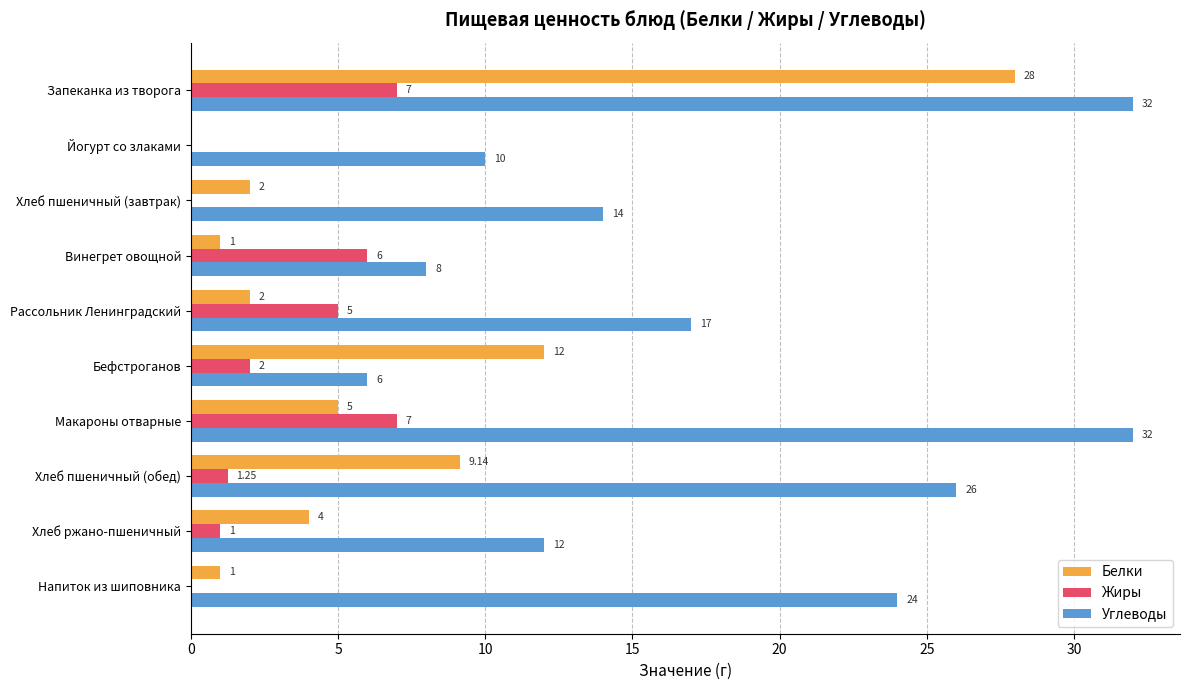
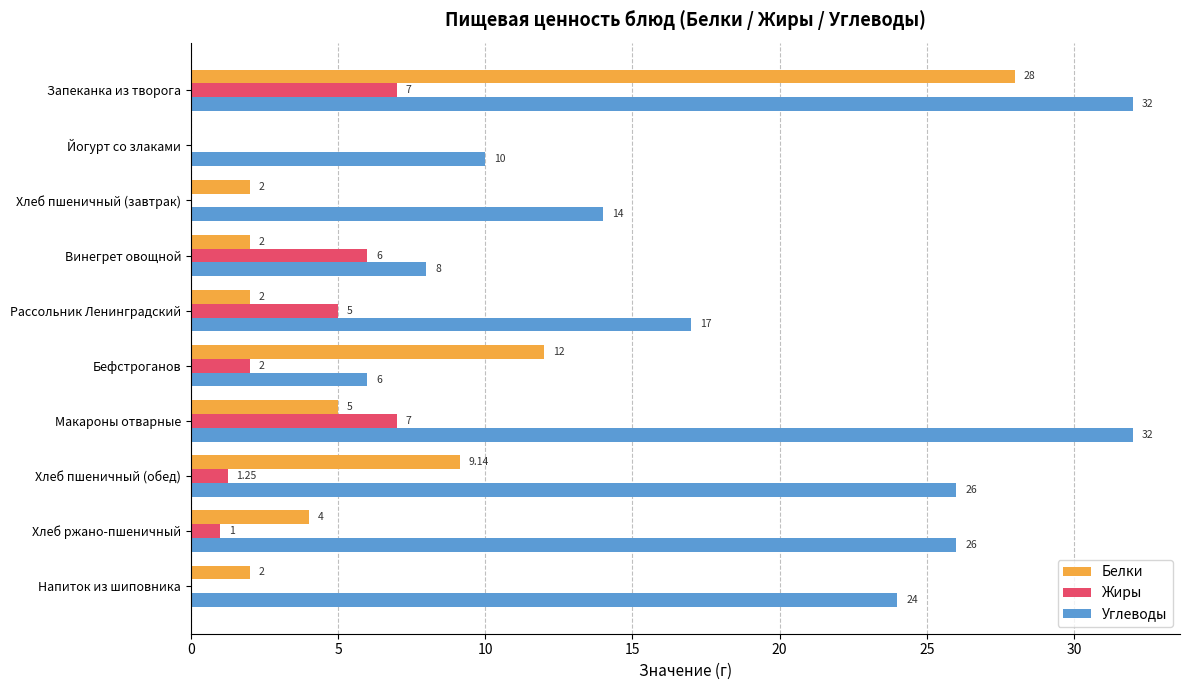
Белки, Винегрет овощной: 1 -> 2
Углеводы, Хлеб ржано-пшеничный: 12 -> 26
Белки, Напиток из шиповника: 1 -> 2
